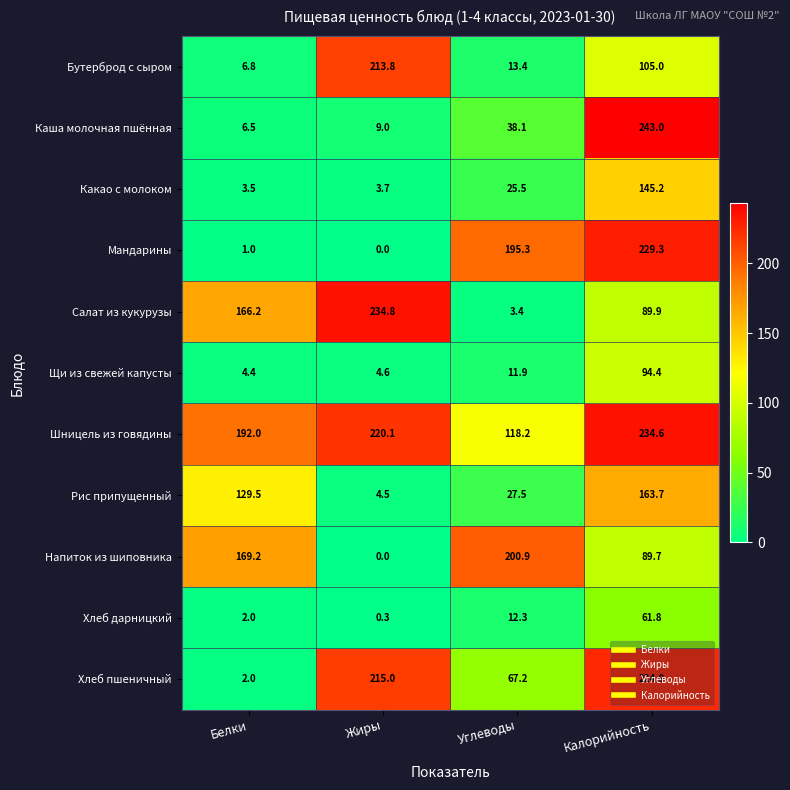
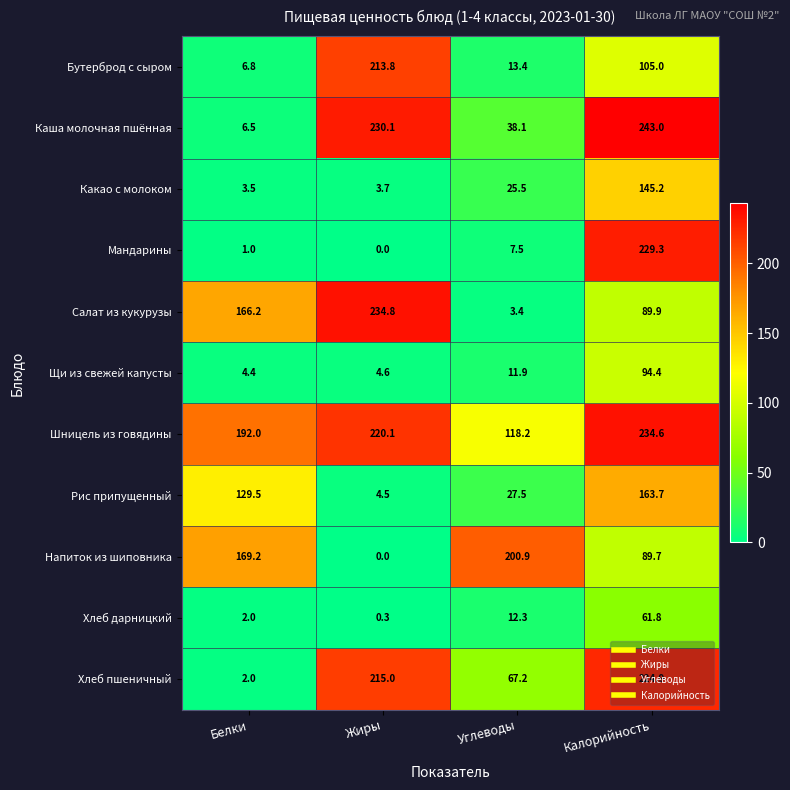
Каша молочная пшённая, Жиры: 9.0 -> 230.1
Мандарины, Углеводы: 195.3 -> 7.5
